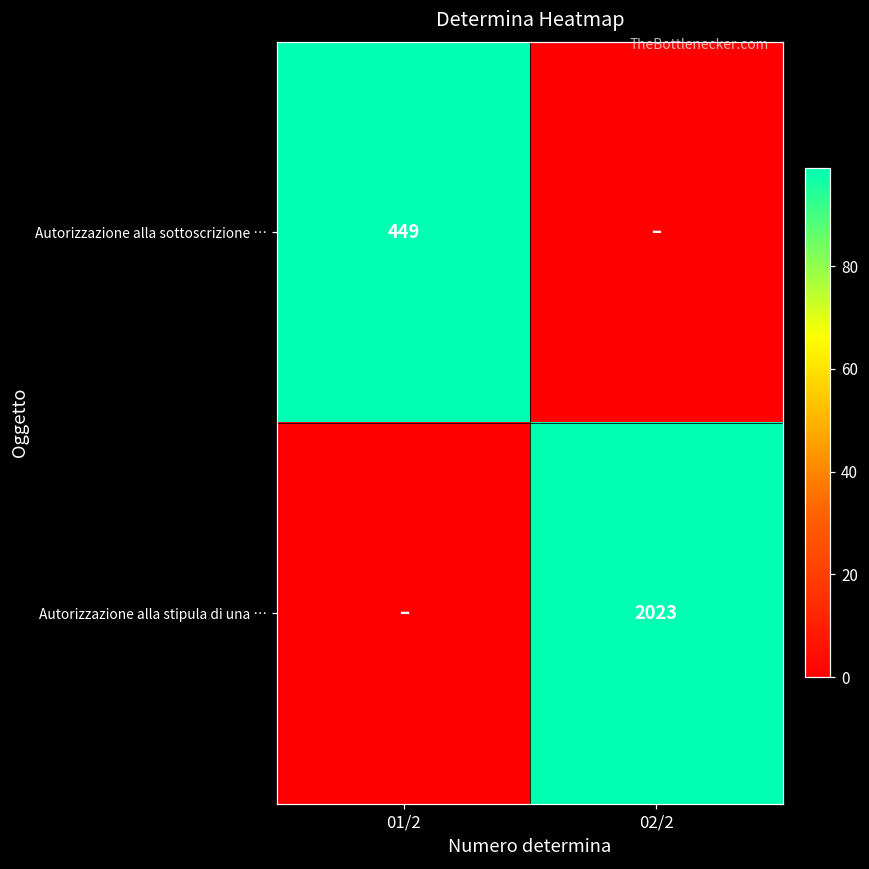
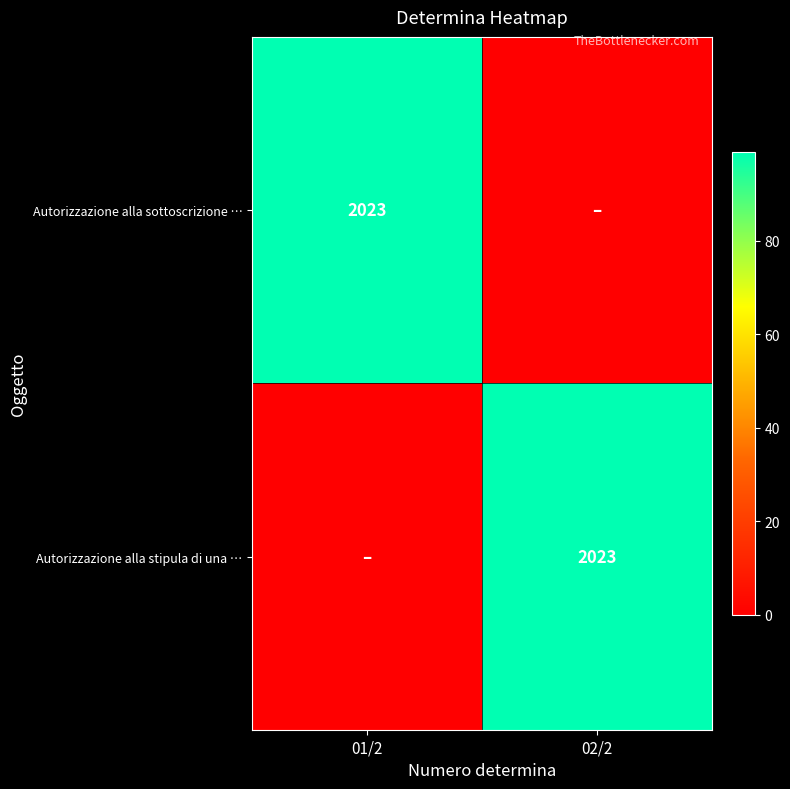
Autorizzazione alla sottoscrizione …, 01/2: 449 -> 2023
